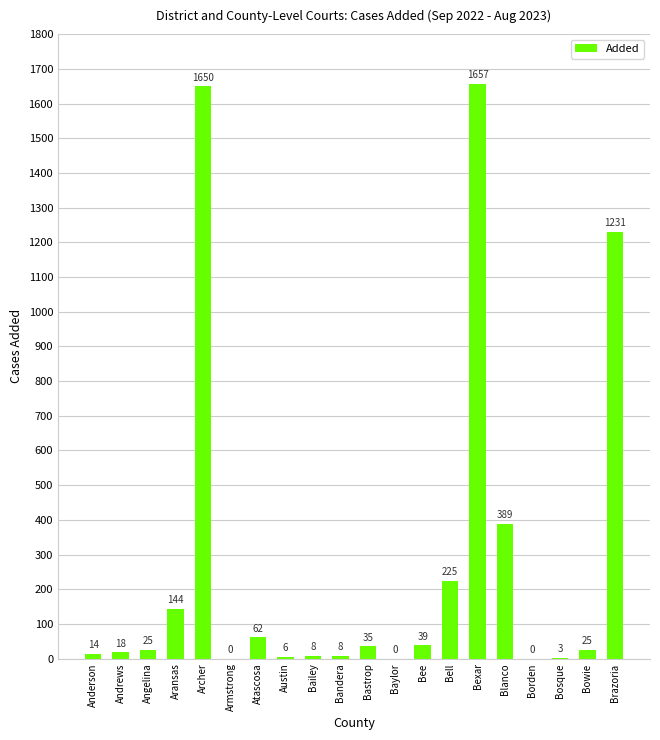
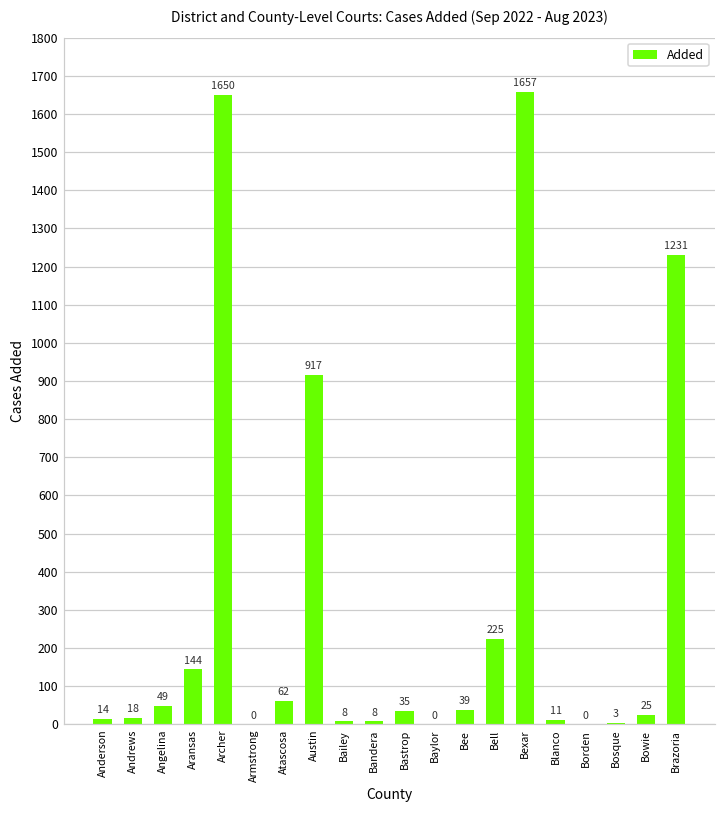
Angelina: 25 -> 49
Austin: 6 -> 917
Blanco: 389 -> 11
